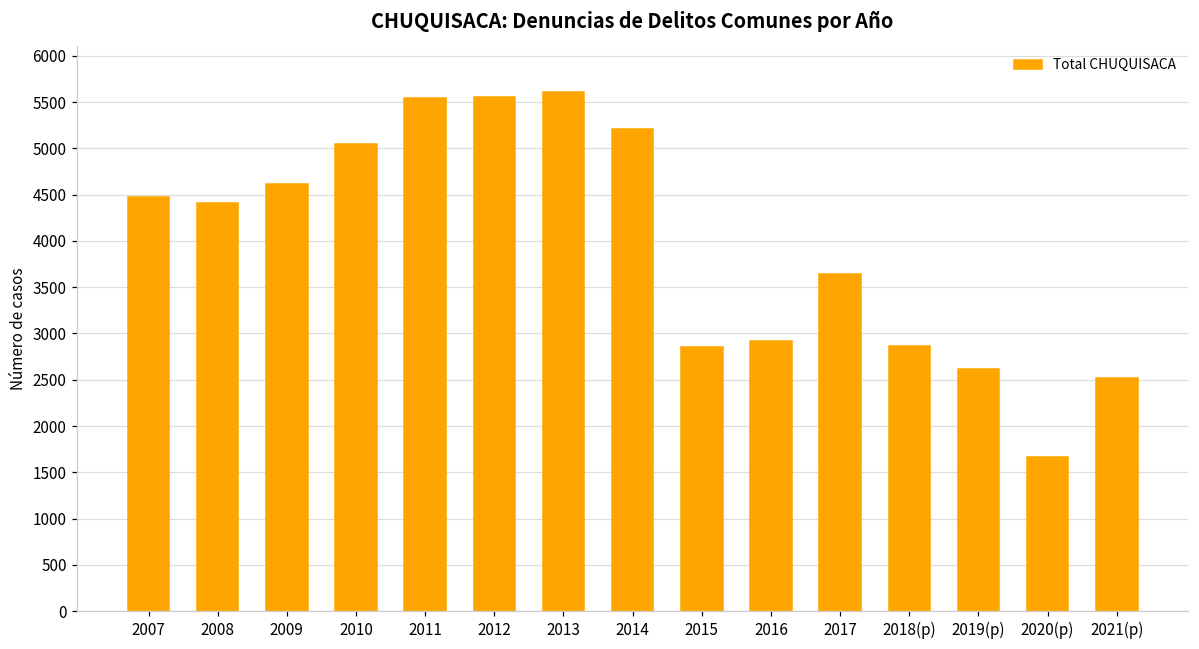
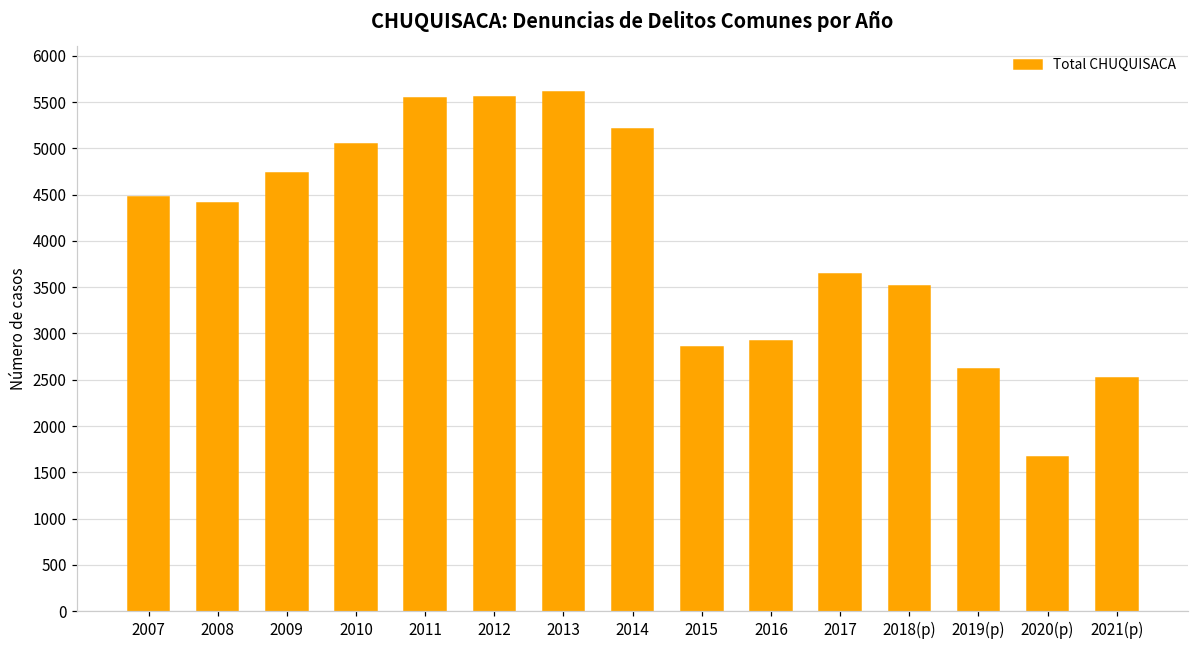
2009: 4600 -> 4700
2018(p): 2900 -> 3500
